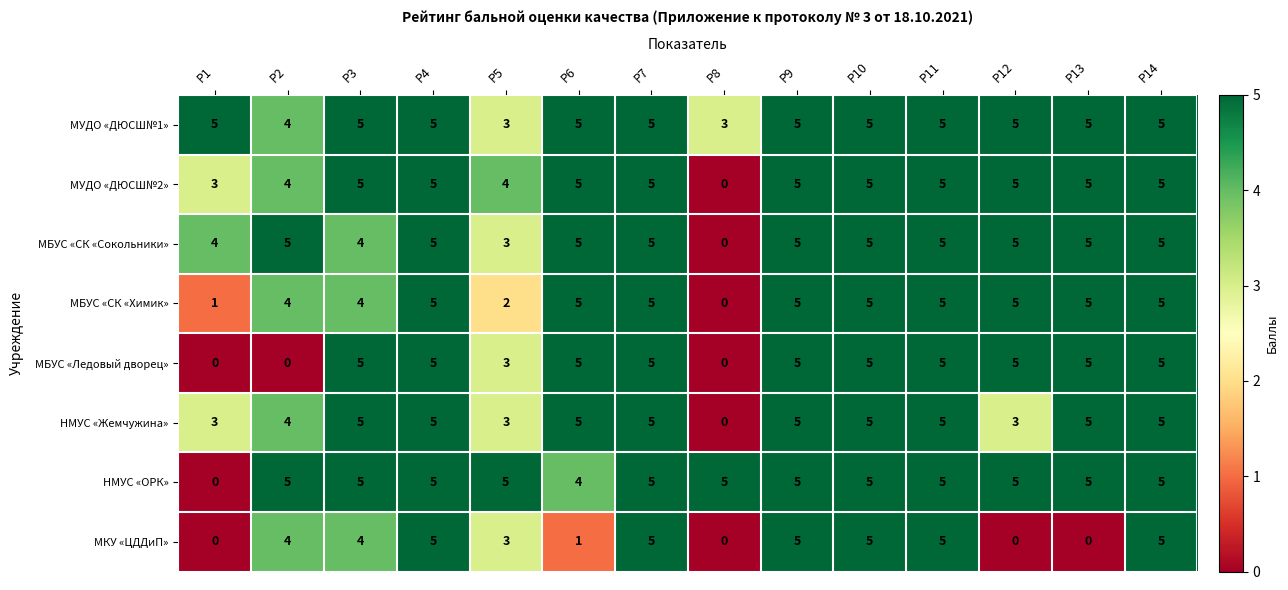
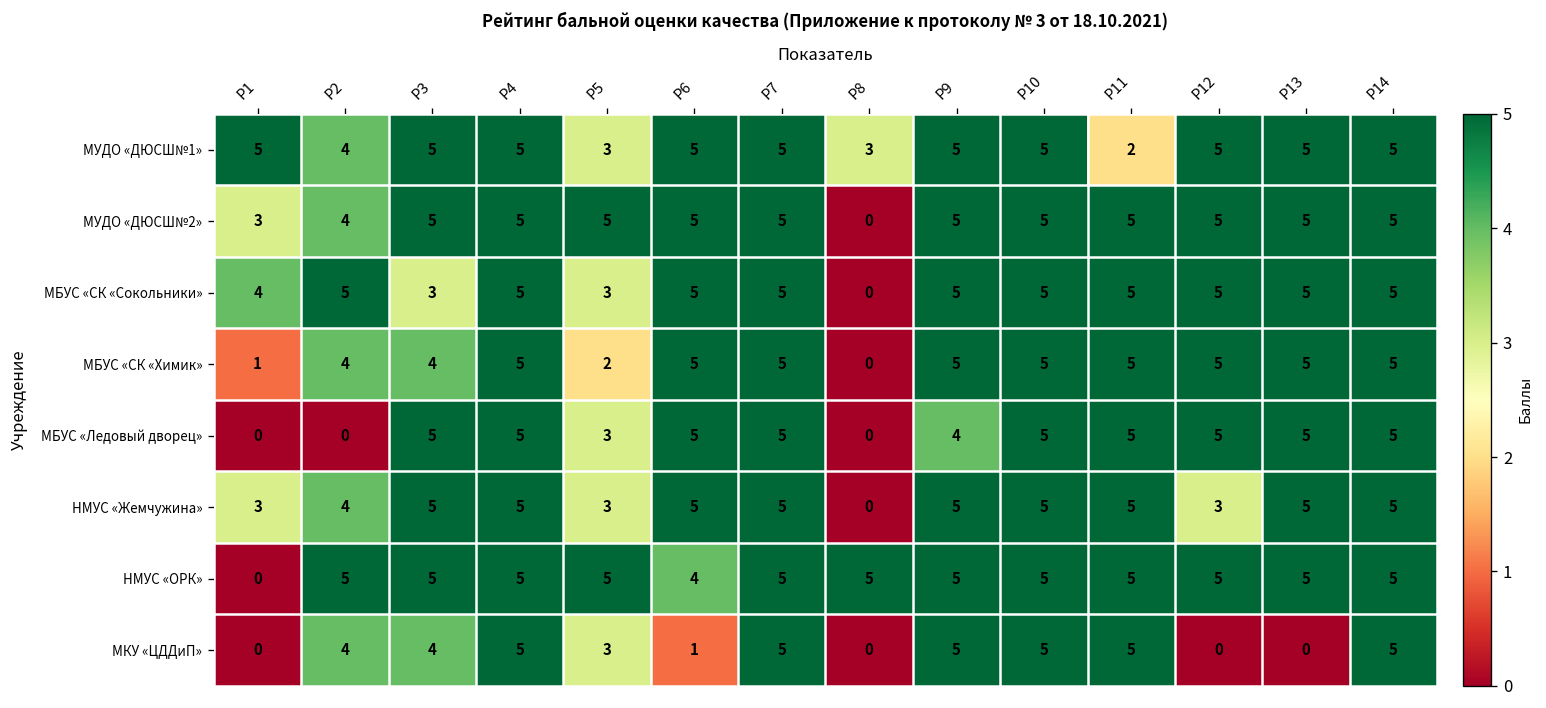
МУДО «ДЮСШ№1», Р11: 5 -> 2
МУДО «ДЮСШ№2», Р5: 4 -> 5
МБУС «СК «Сокольники», Р3: 4 -> 3
МБУС «Ледовый дворец», Р9: 5 -> 4
